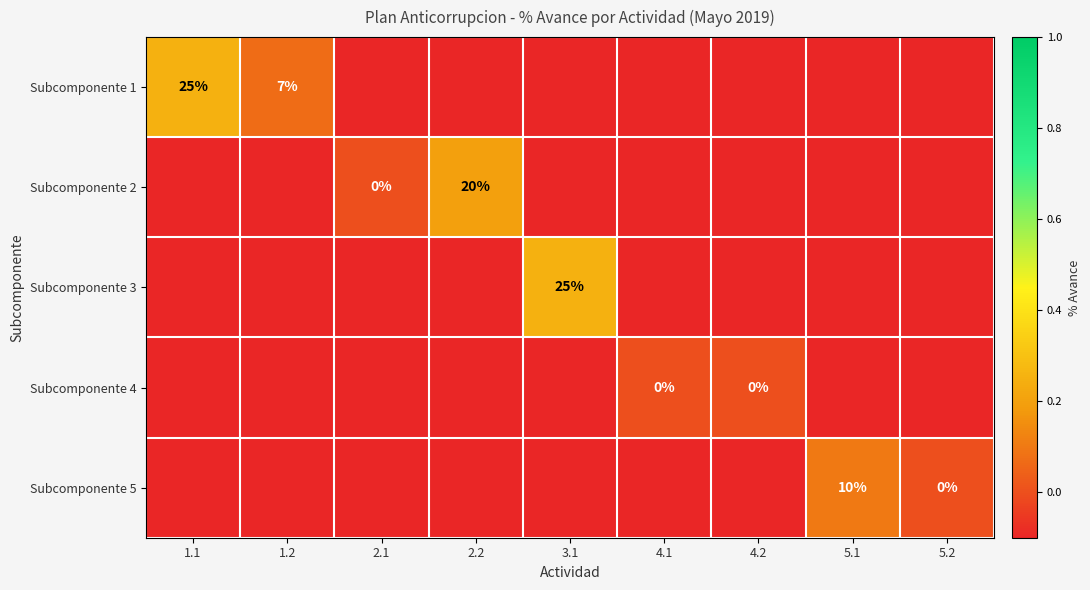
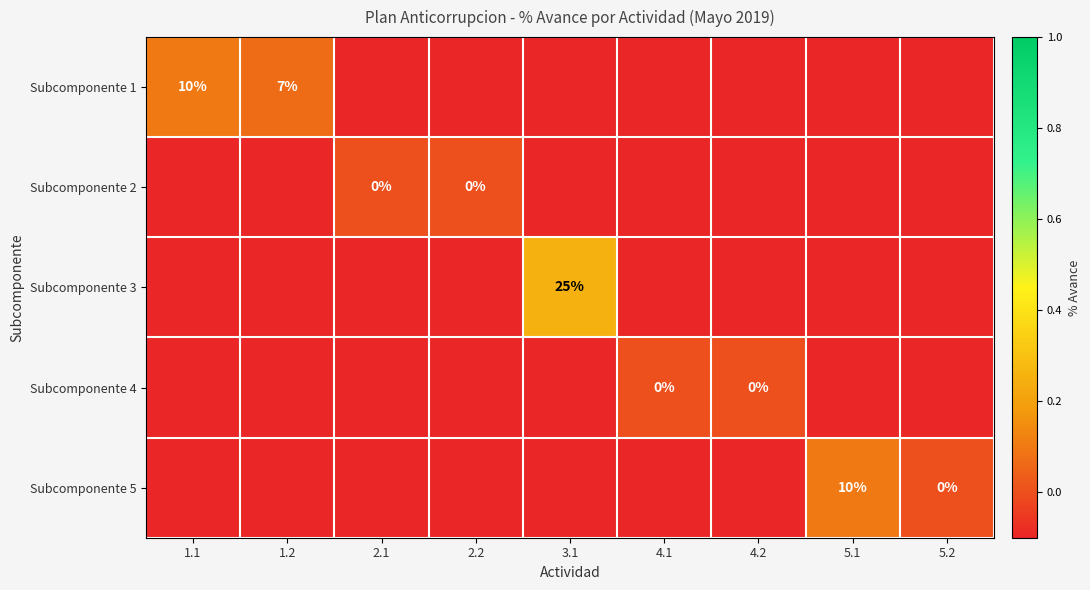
Subcomponente 1, 1.1: 25% -> 10%
Subcomponente 2, 2.2: 20% -> 0%
